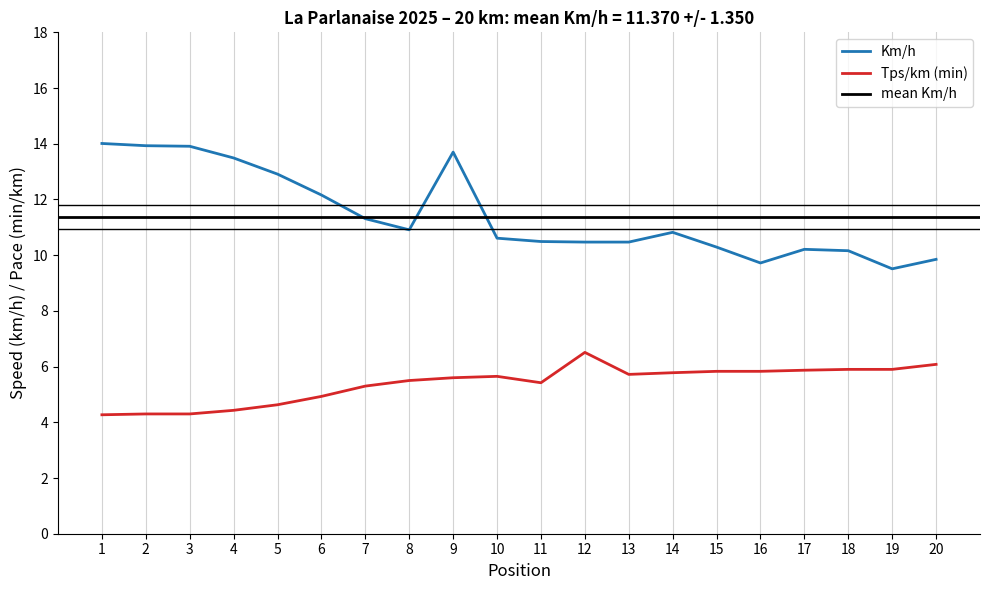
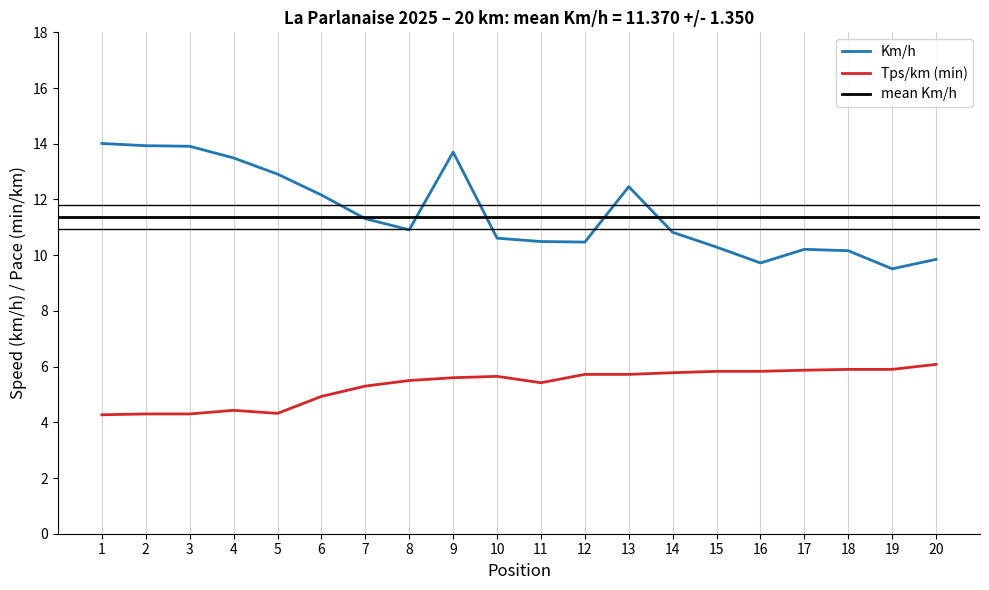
Tps/km (min), 5: 4.6 -> 4.3
Tps/km (min), 12: 6.5 -> 5.7
Km/h, 13: 10.5 -> 12.5
